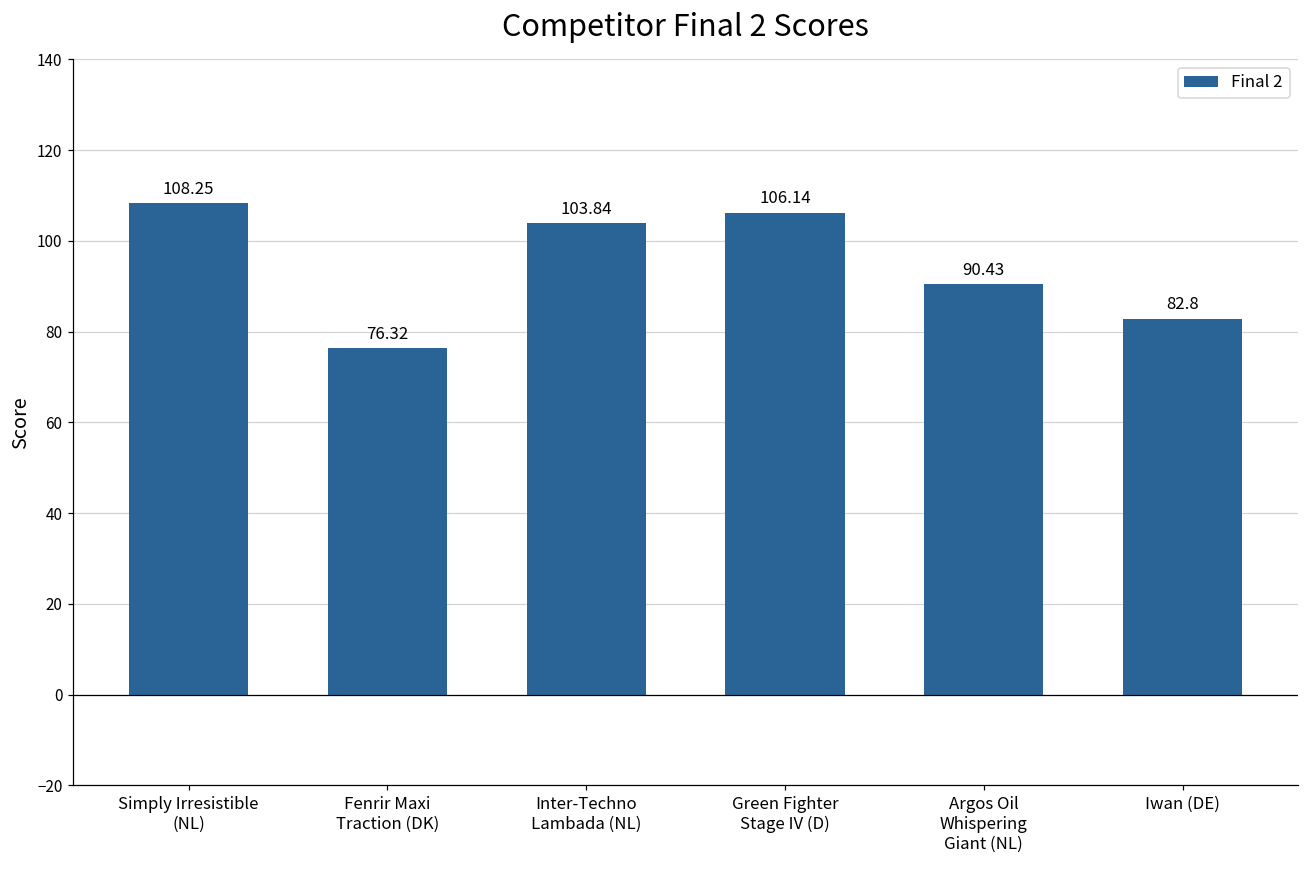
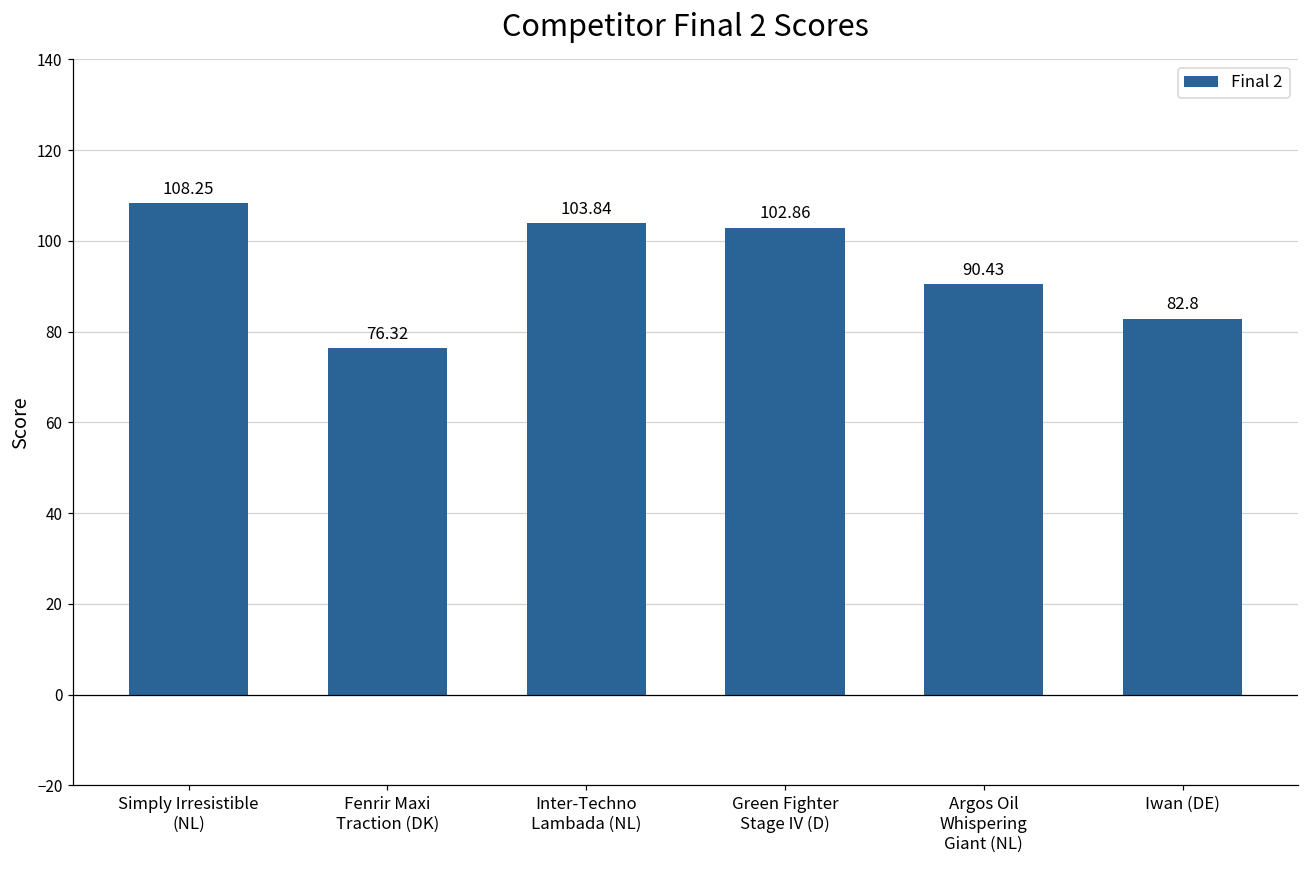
Green Fighter Stage IV (D): 106.14 -> 102.86
